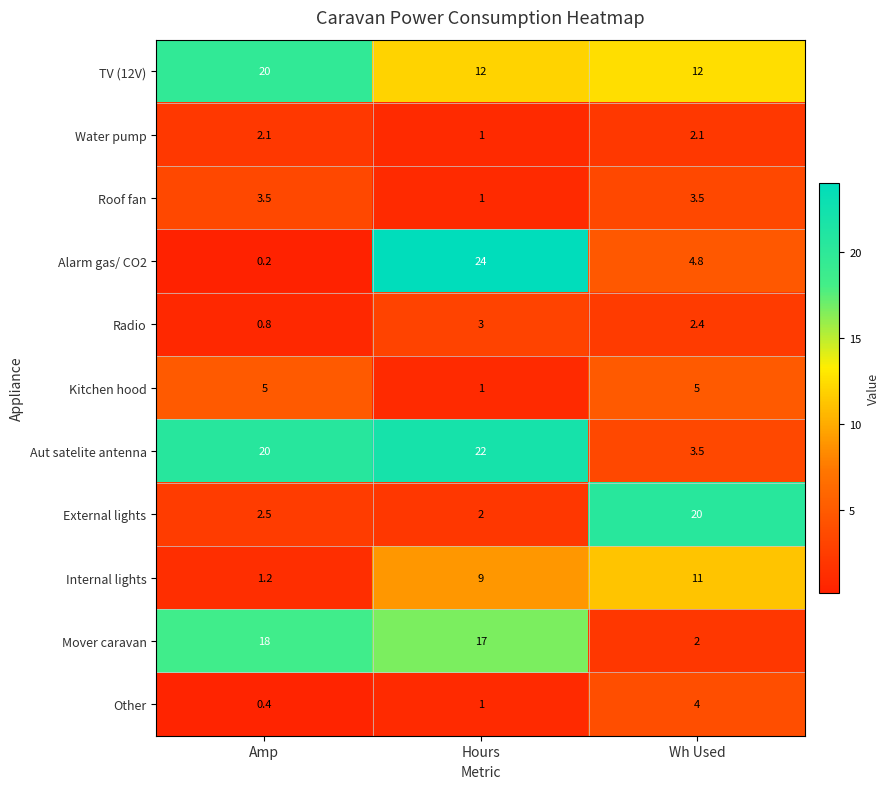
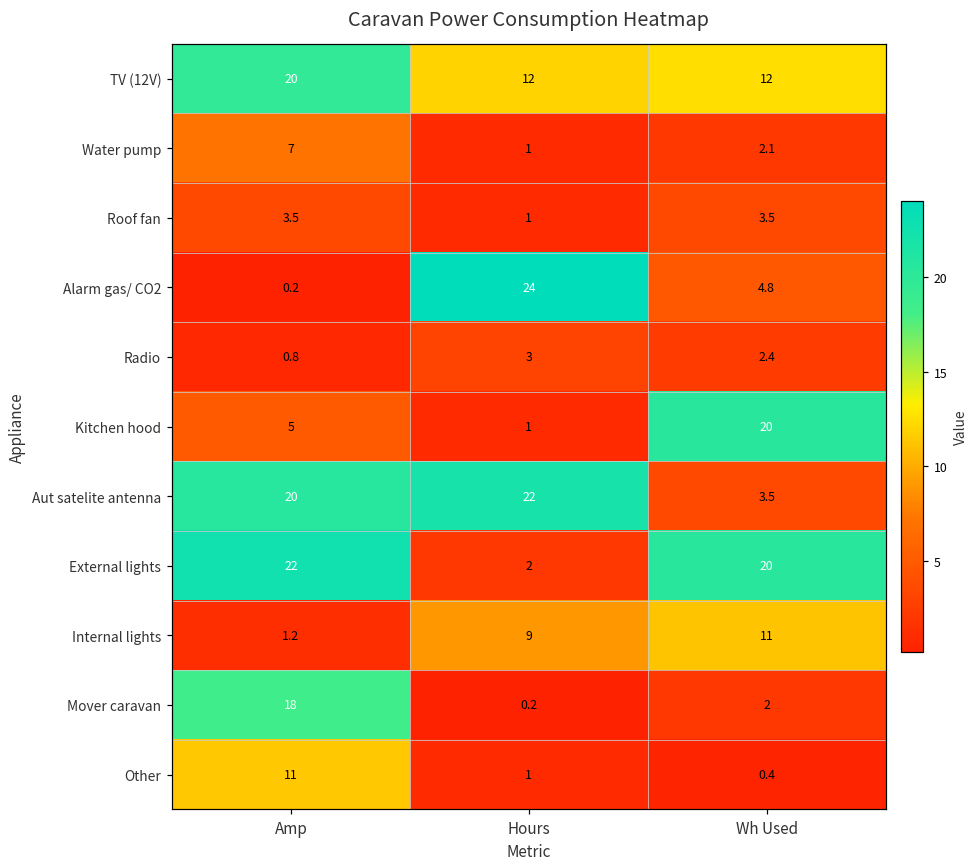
Water pump, Amp: 2.1 -> 7
Kitchen hood, Wh Used: 5 -> 20
External lights, Amp: 2.5 -> 22
Mover caravan, Hours: 17 -> 0.2
Other, Amp: 0.4 -> 11
Other, Wh Used: 4 -> 0.4
